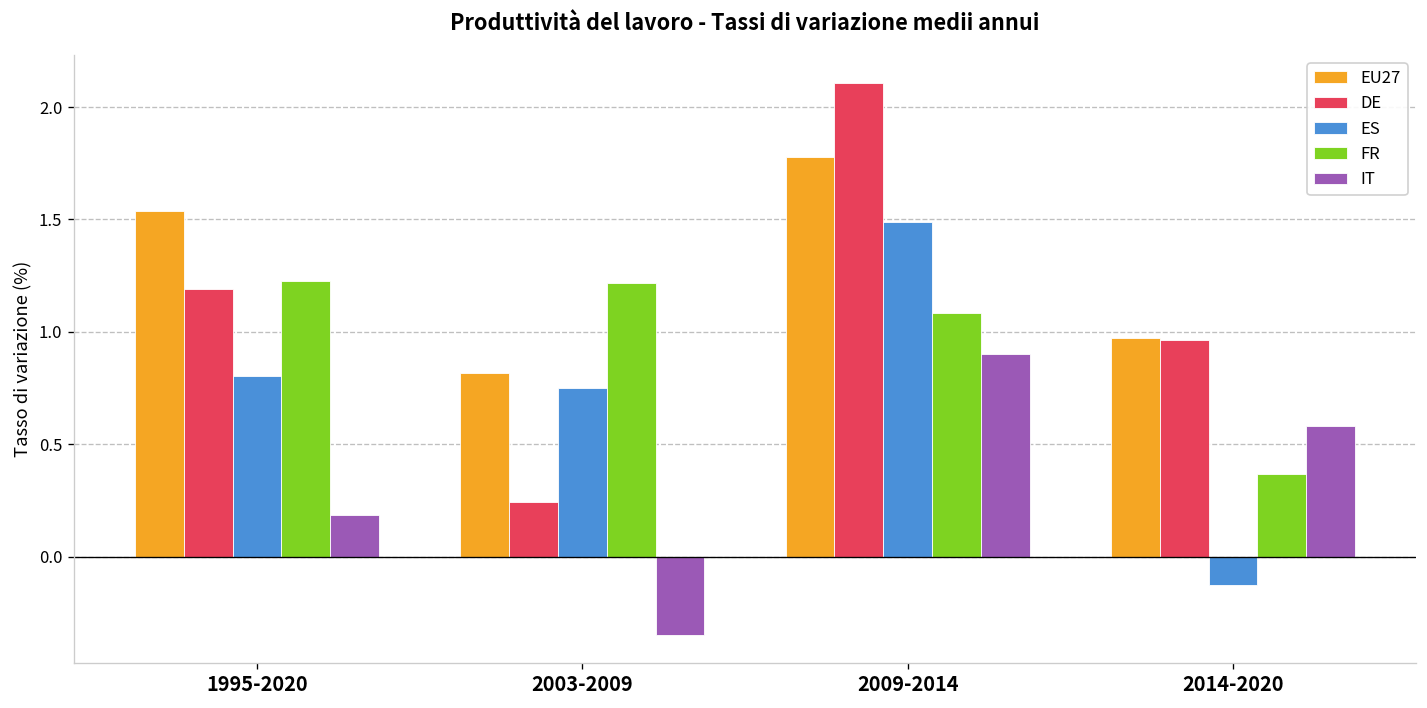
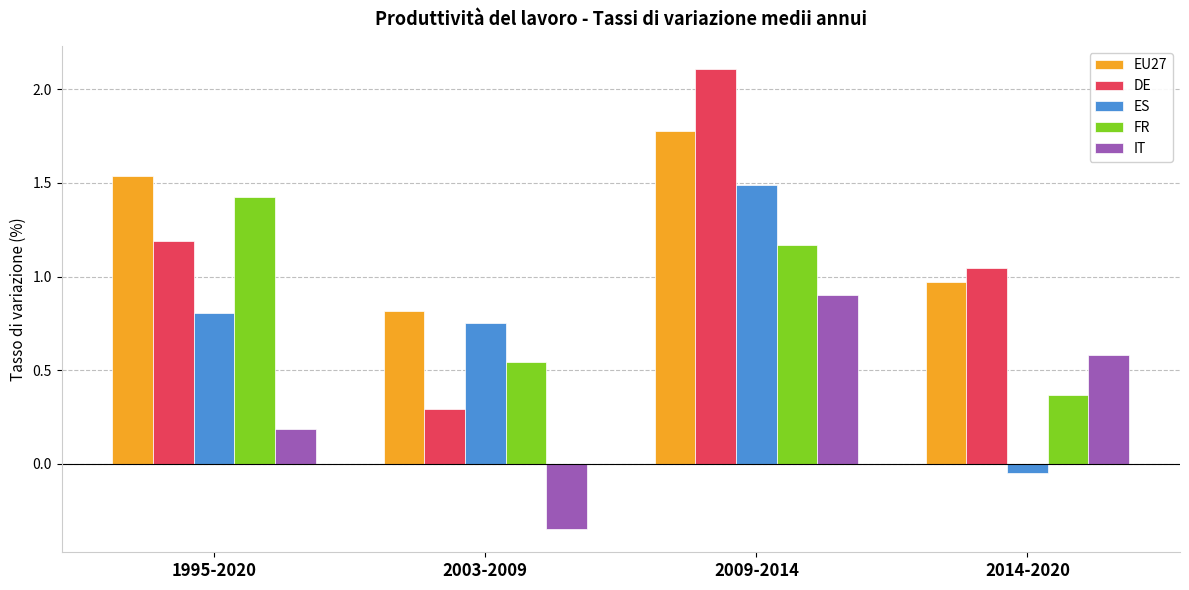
FR, 1995-2020: 1.23 -> 1.42
DE, 2003-2009: 0.24 -> 0.30
FR, 2003-2009: 1.22 -> 0.55
FR, 2009-2014: 1.09 -> 1.17
DE, 2014-2020: 0.96 -> 1.05
ES, 2014-2020: -0.13 -> -0.05
